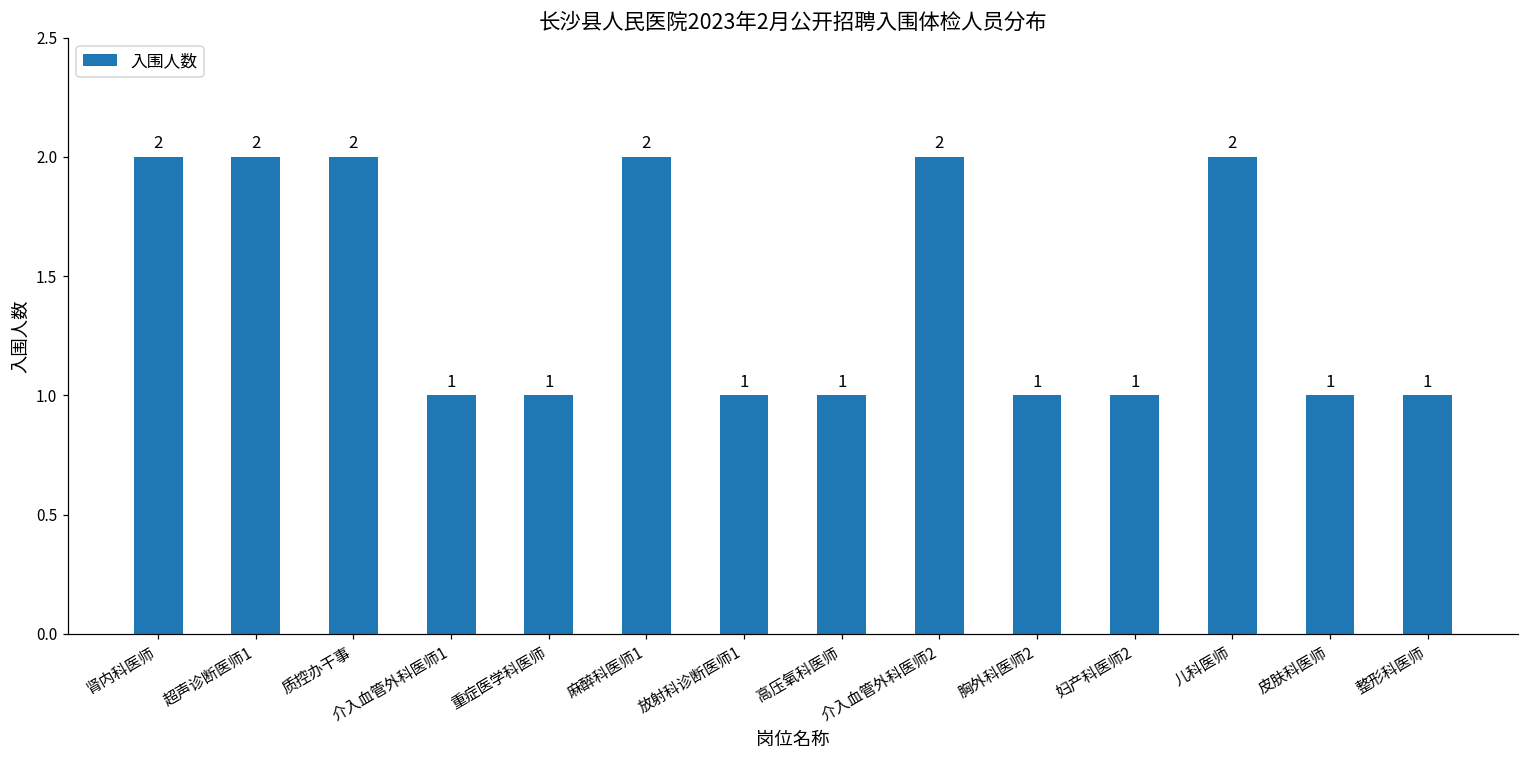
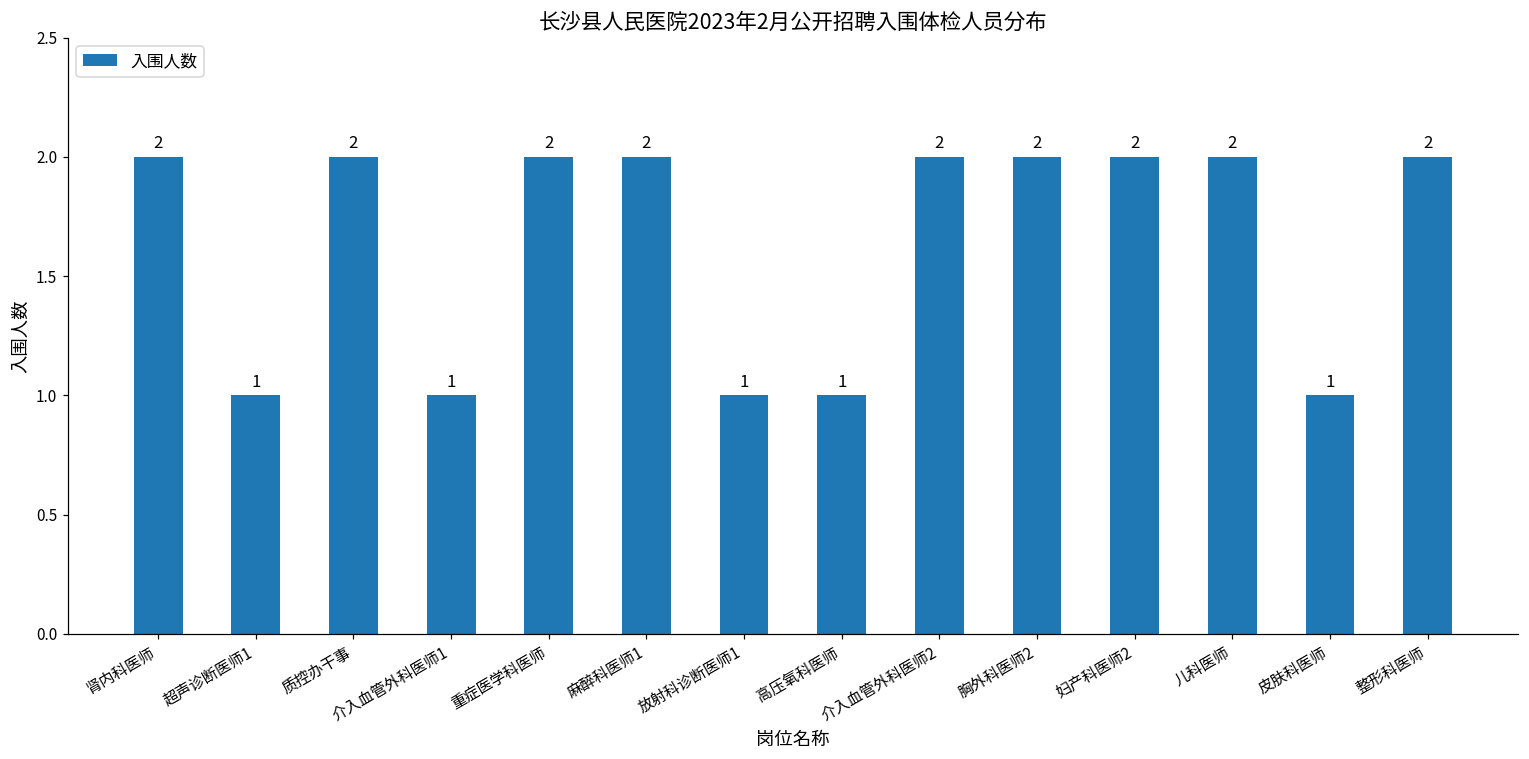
超声诊断医师1: 2 -> 1
重症医学科医师: 1 -> 2
胸外科医师2: 1 -> 2
妇产科医师2: 1 -> 2
整形科医师: 1 -> 2
